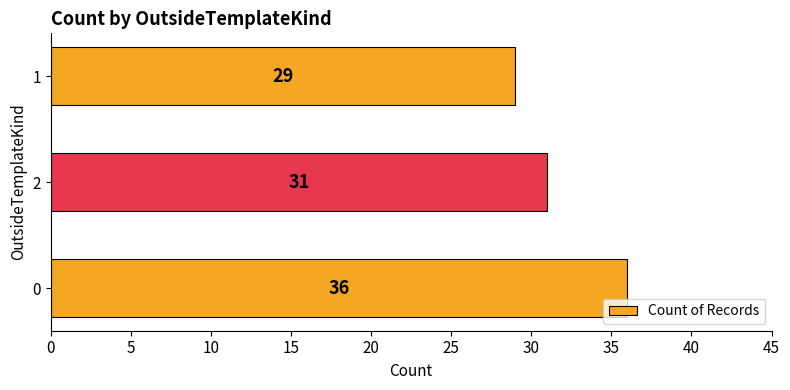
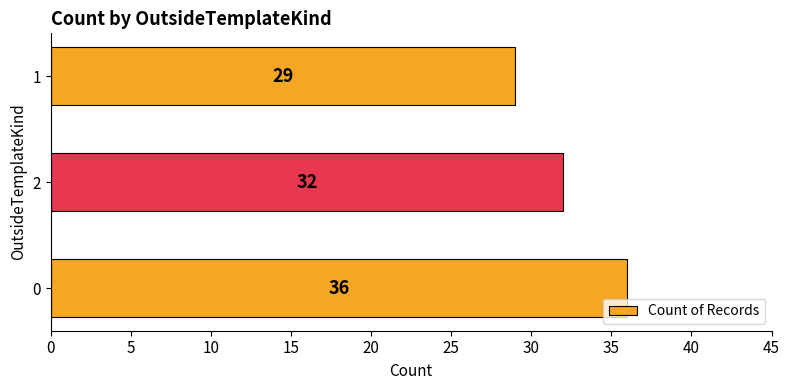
2: 31 -> 32
